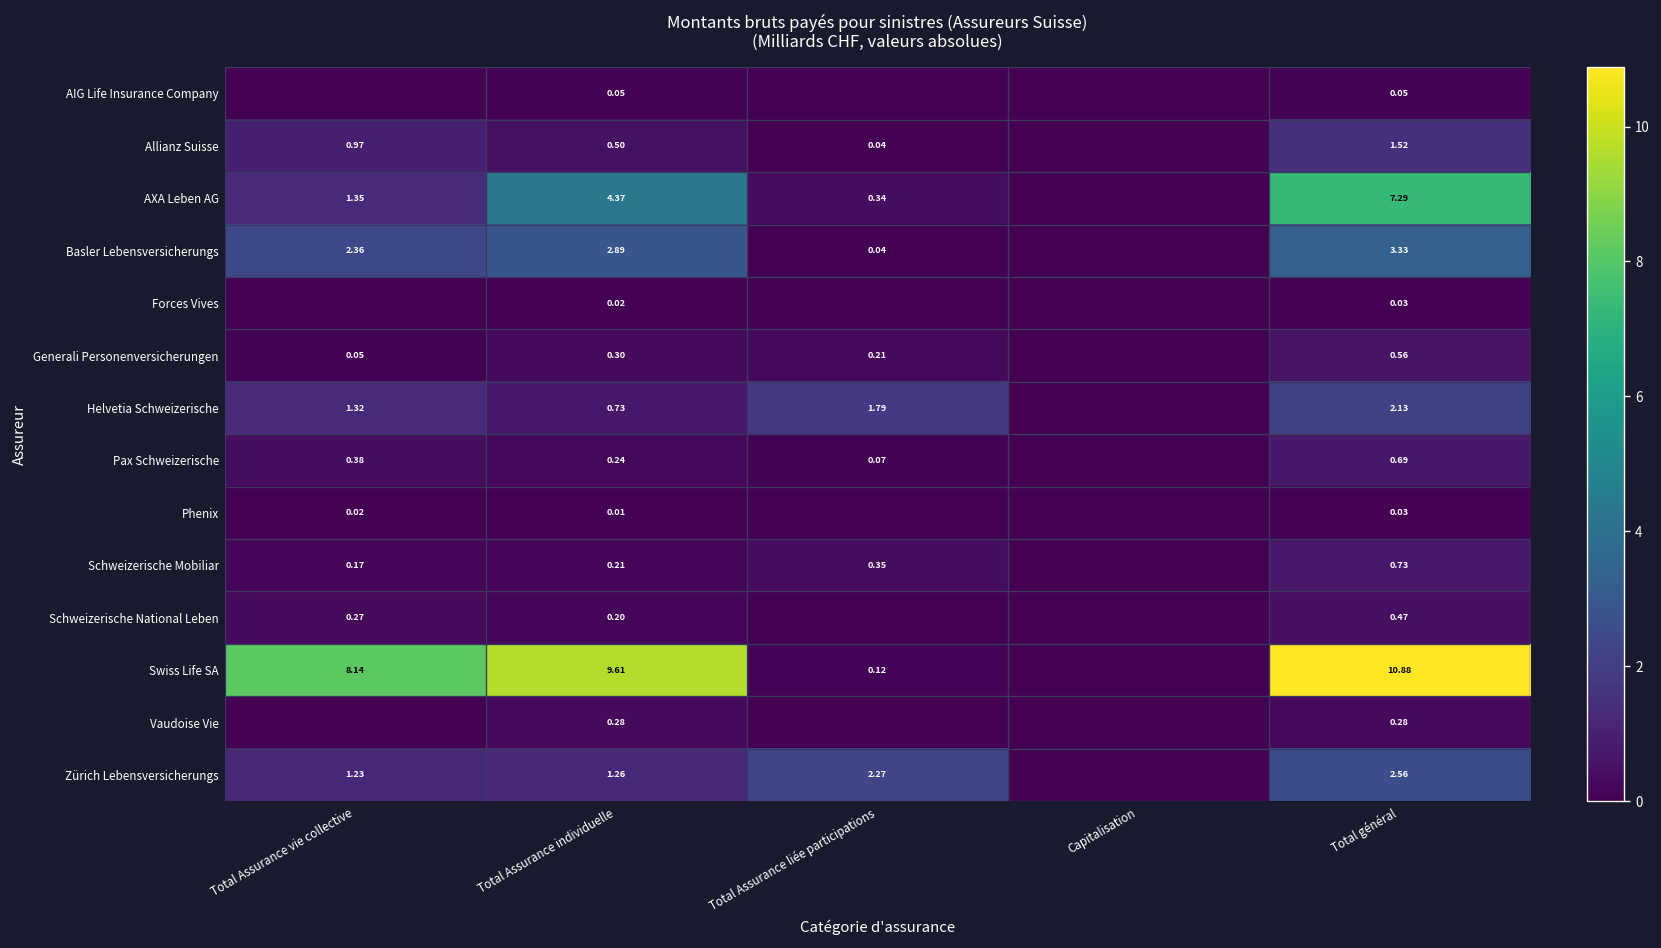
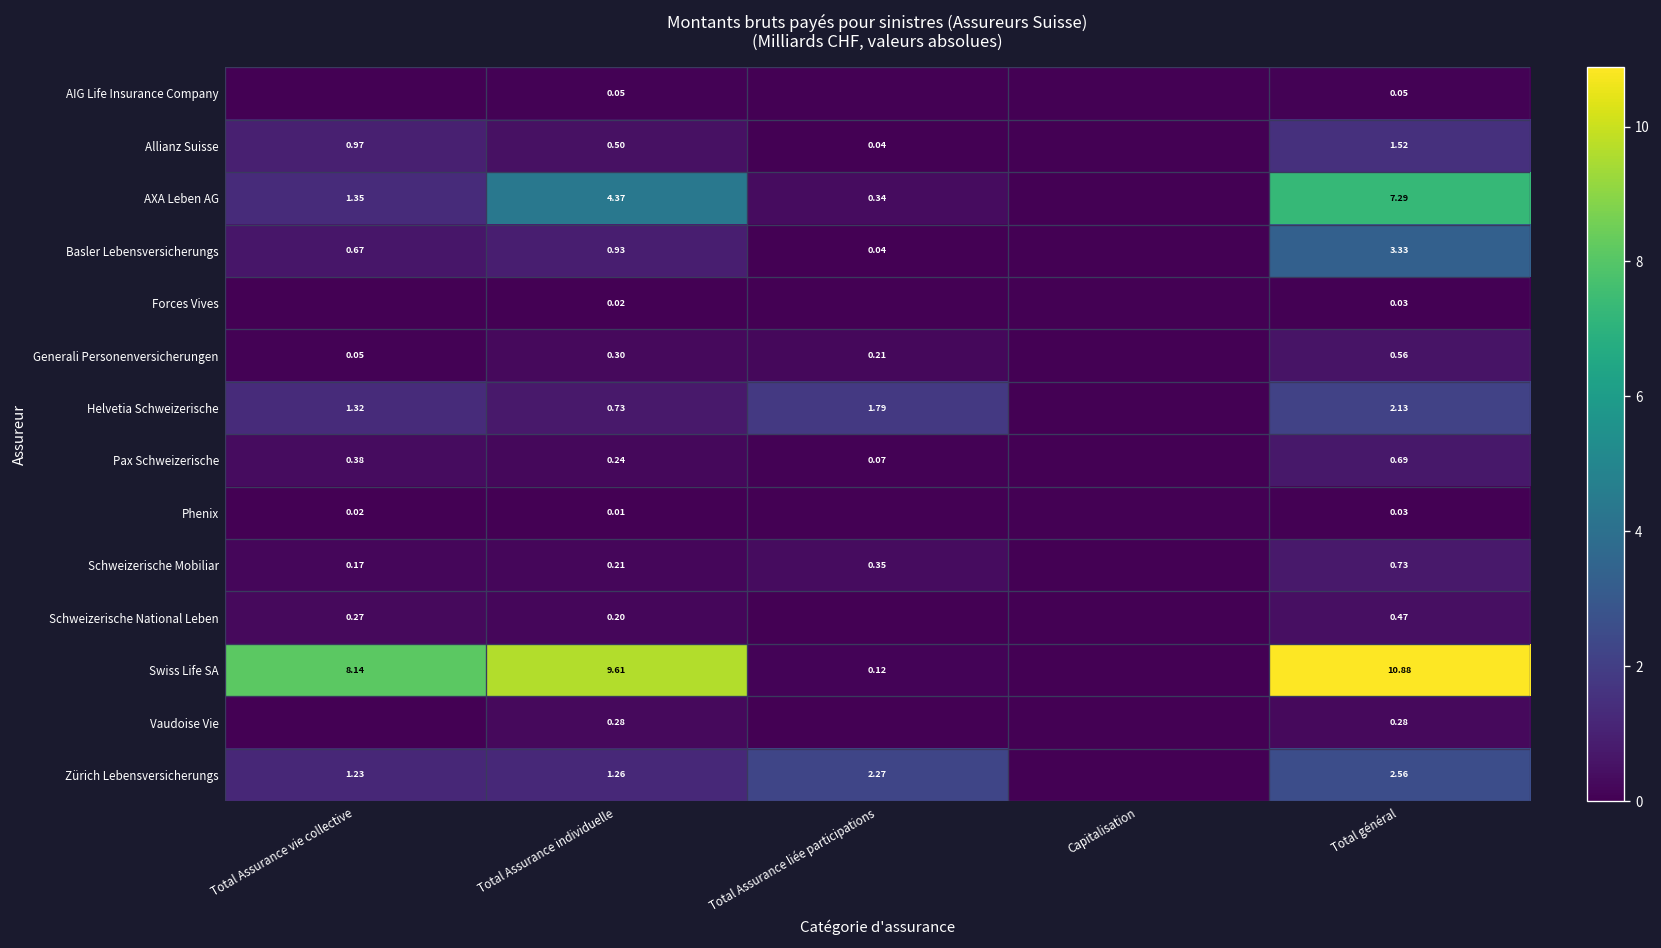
Basler Lebensversicherungs, Total Assurance vie collective: 2.36 -> 0.67
Basler Lebensversicherungs, Total Assurance individuelle: 2.89 -> 0.93
